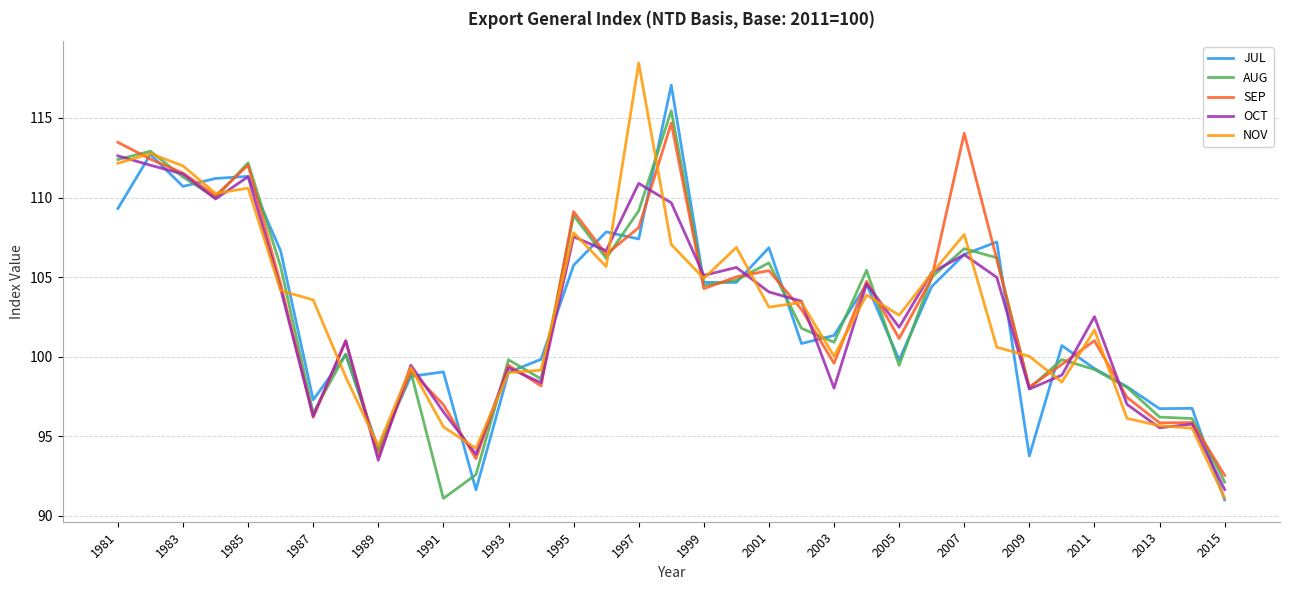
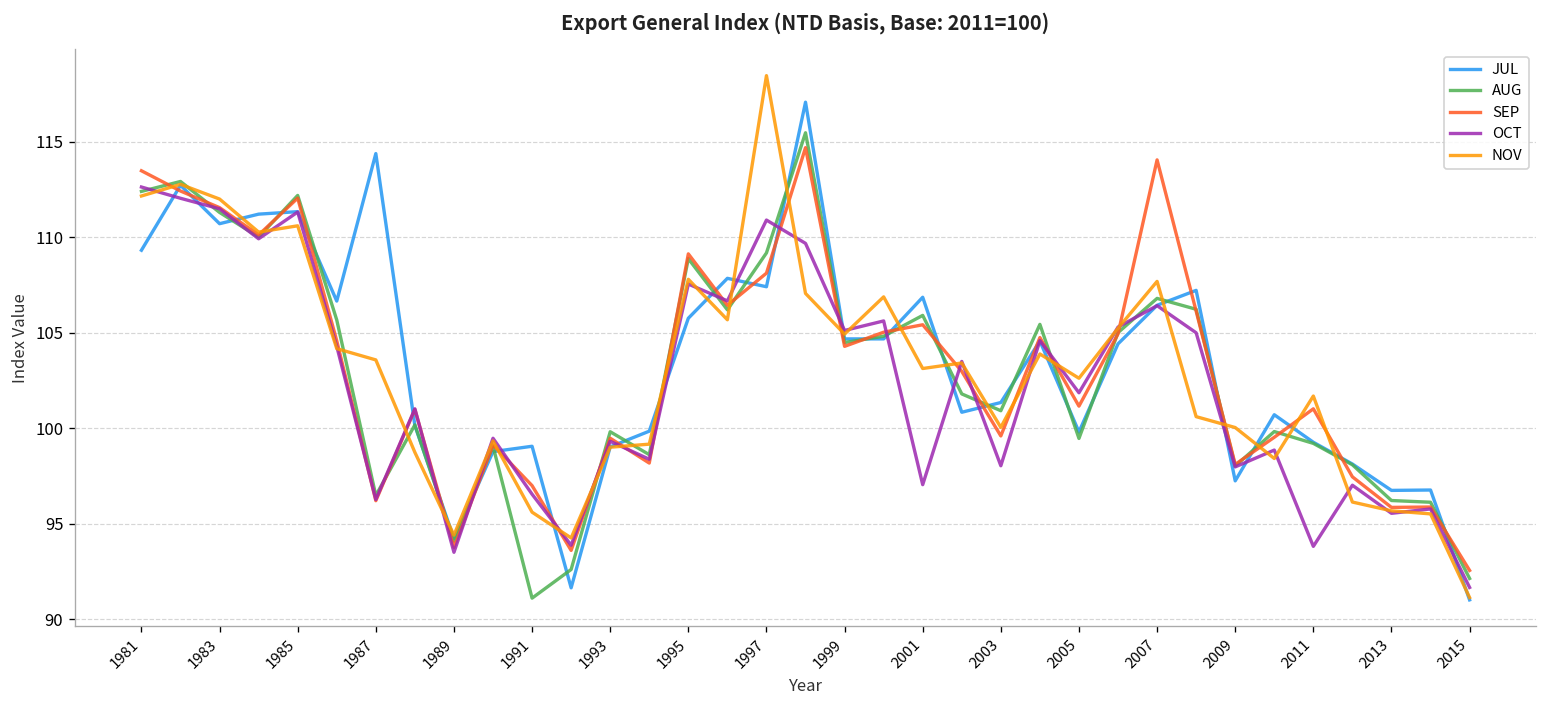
JUL, 1987: 97.3 -> 114.4
OCT, 2001: 104.1 -> 97.0
JUL, 2009: 93.8 -> 97.2
OCT, 2011: 102.5 -> 93.8
